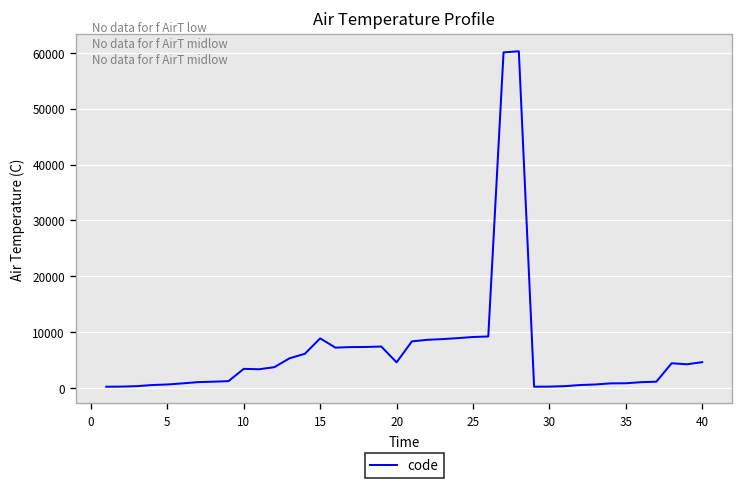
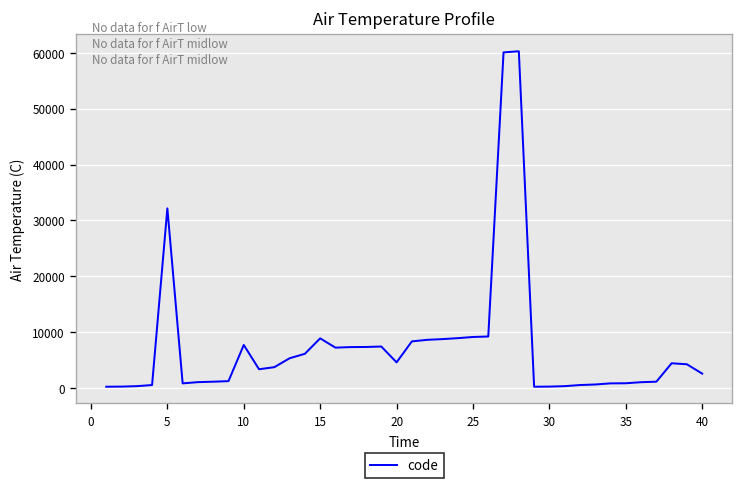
5: 1000 -> 32000
10: 3000 -> 8000
40: 5000 -> 3000
